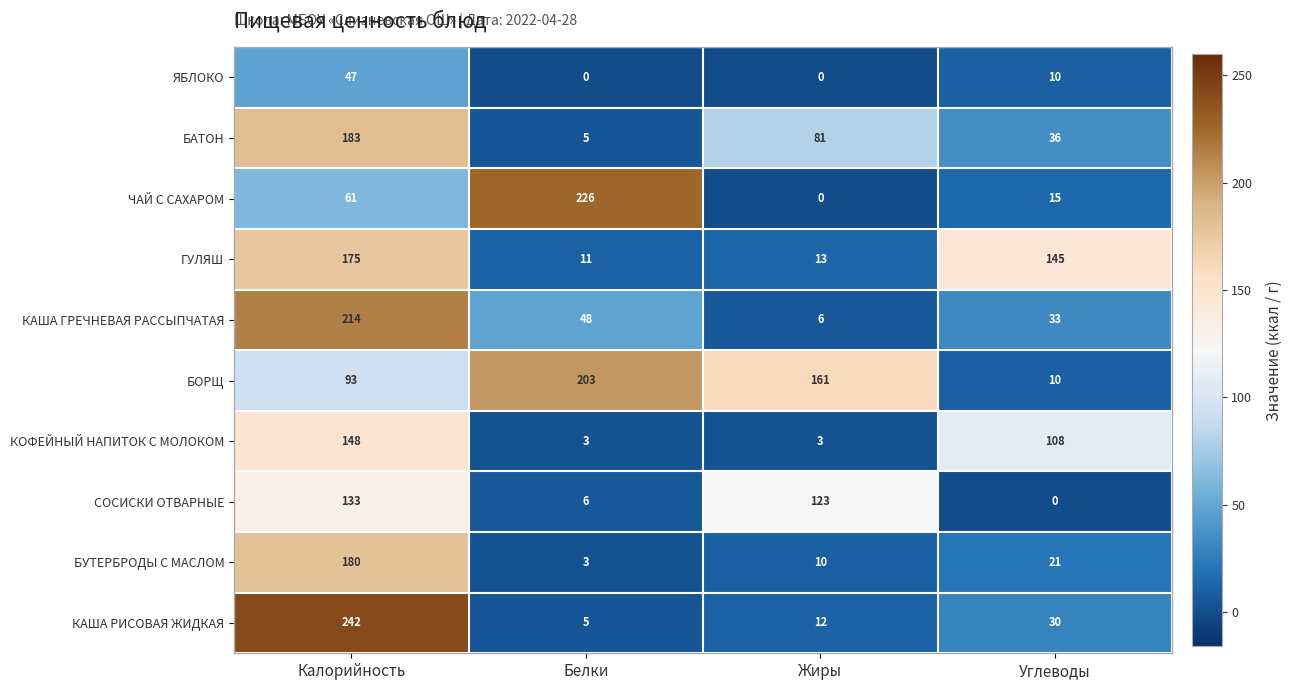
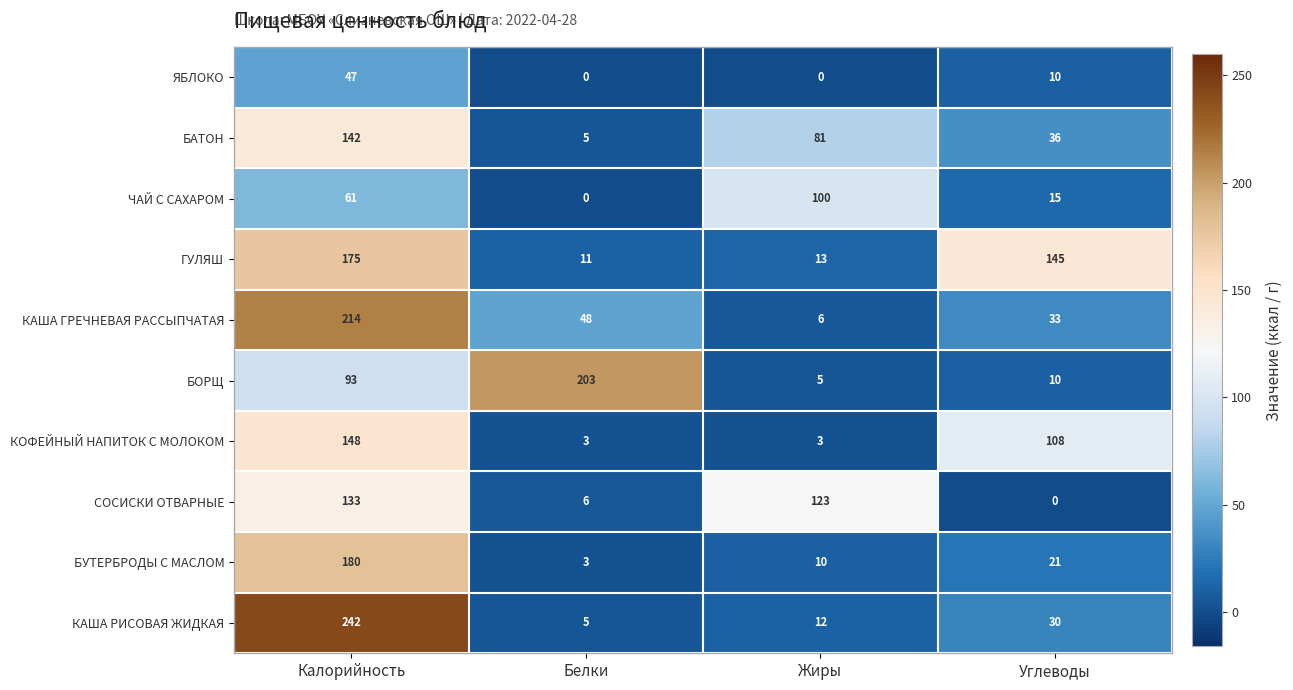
БАТОН, Калорийность: 183 -> 142
ЧАЙ С САХАРОМ, Белки: 226 -> 0
ЧАЙ С САХАРОМ, Жиры: 0 -> 100
БОРЩ, Жиры: 161 -> 5
